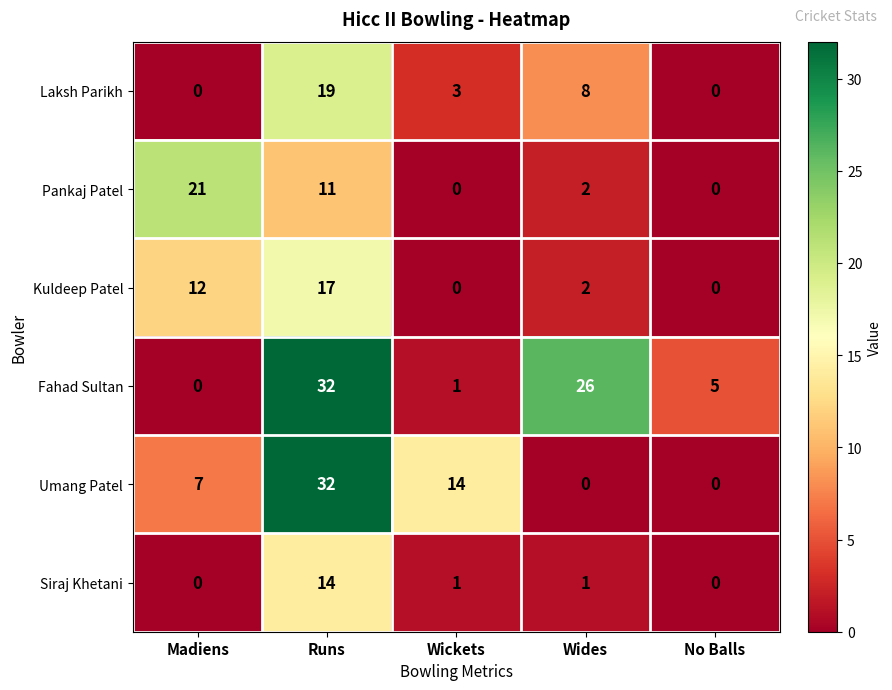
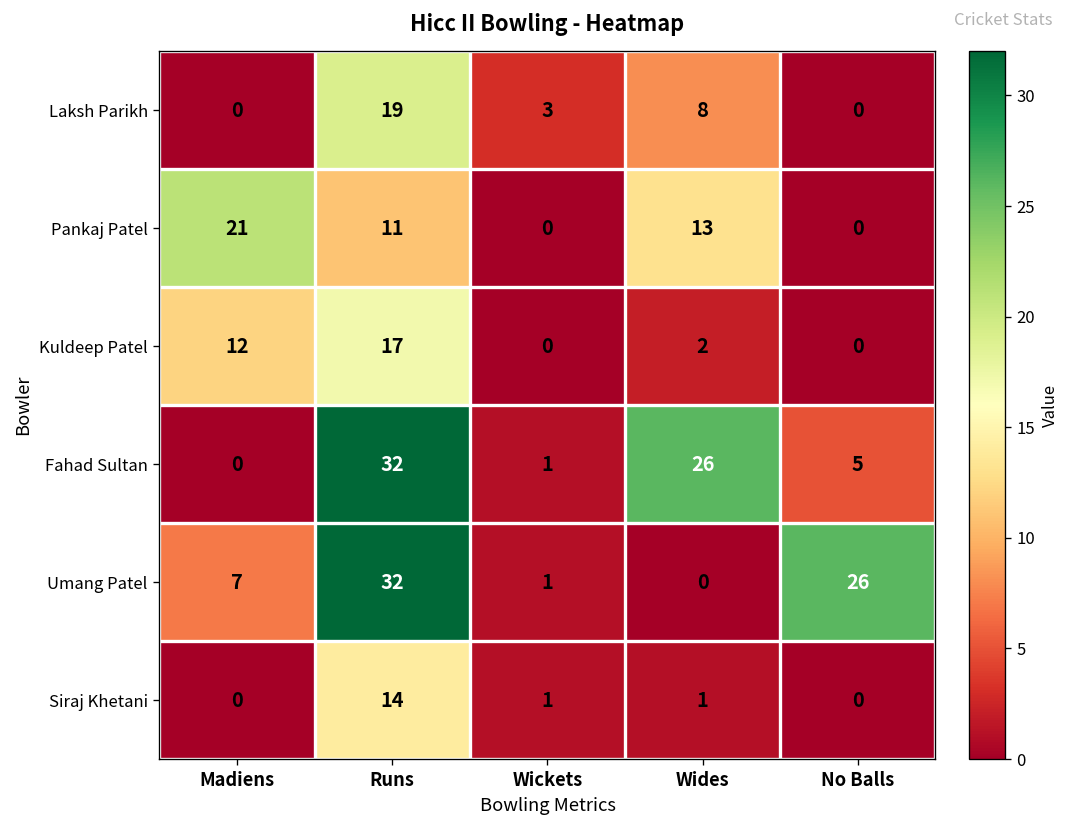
Pankaj Patel, Wides: 2 -> 13
Umang Patel, Wickets: 14 -> 1
Umang Patel, No Balls: 0 -> 26
